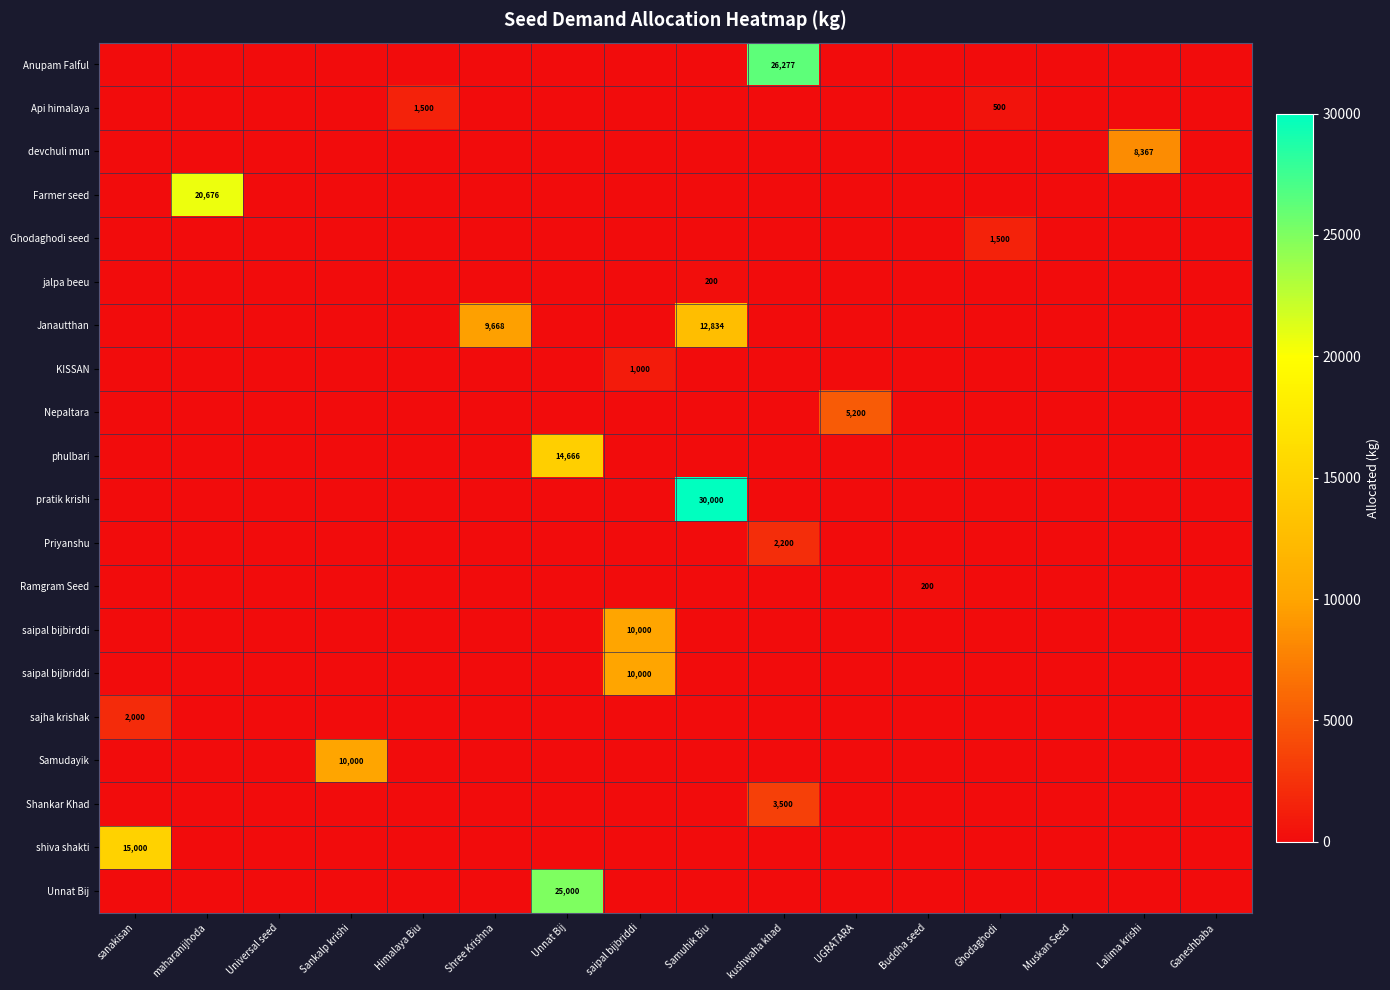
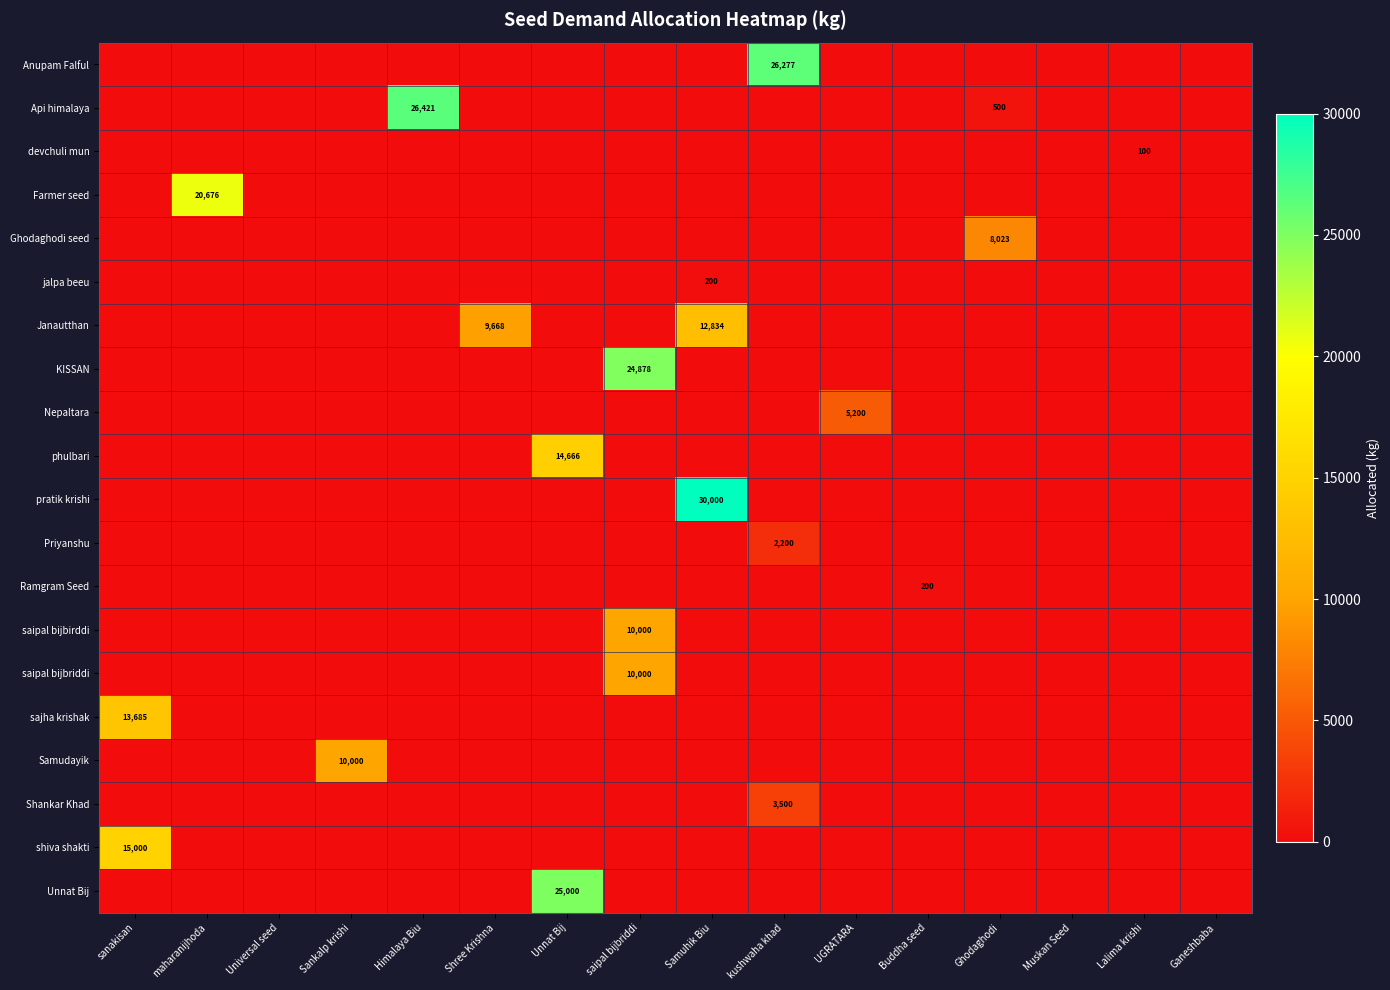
Api himalaya, Himalaya Biu: 1,500 -> 26,421
devchuli mun, Lalima krishi: 8,367 -> 100
Ghodaghodi seed, Ghodaghodi: 1,500 -> 8,023
KISSAN, saipal bijbriddi: 1,000 -> 24,878
sajha krishak, sanakisan: 2,000 -> 13,685
